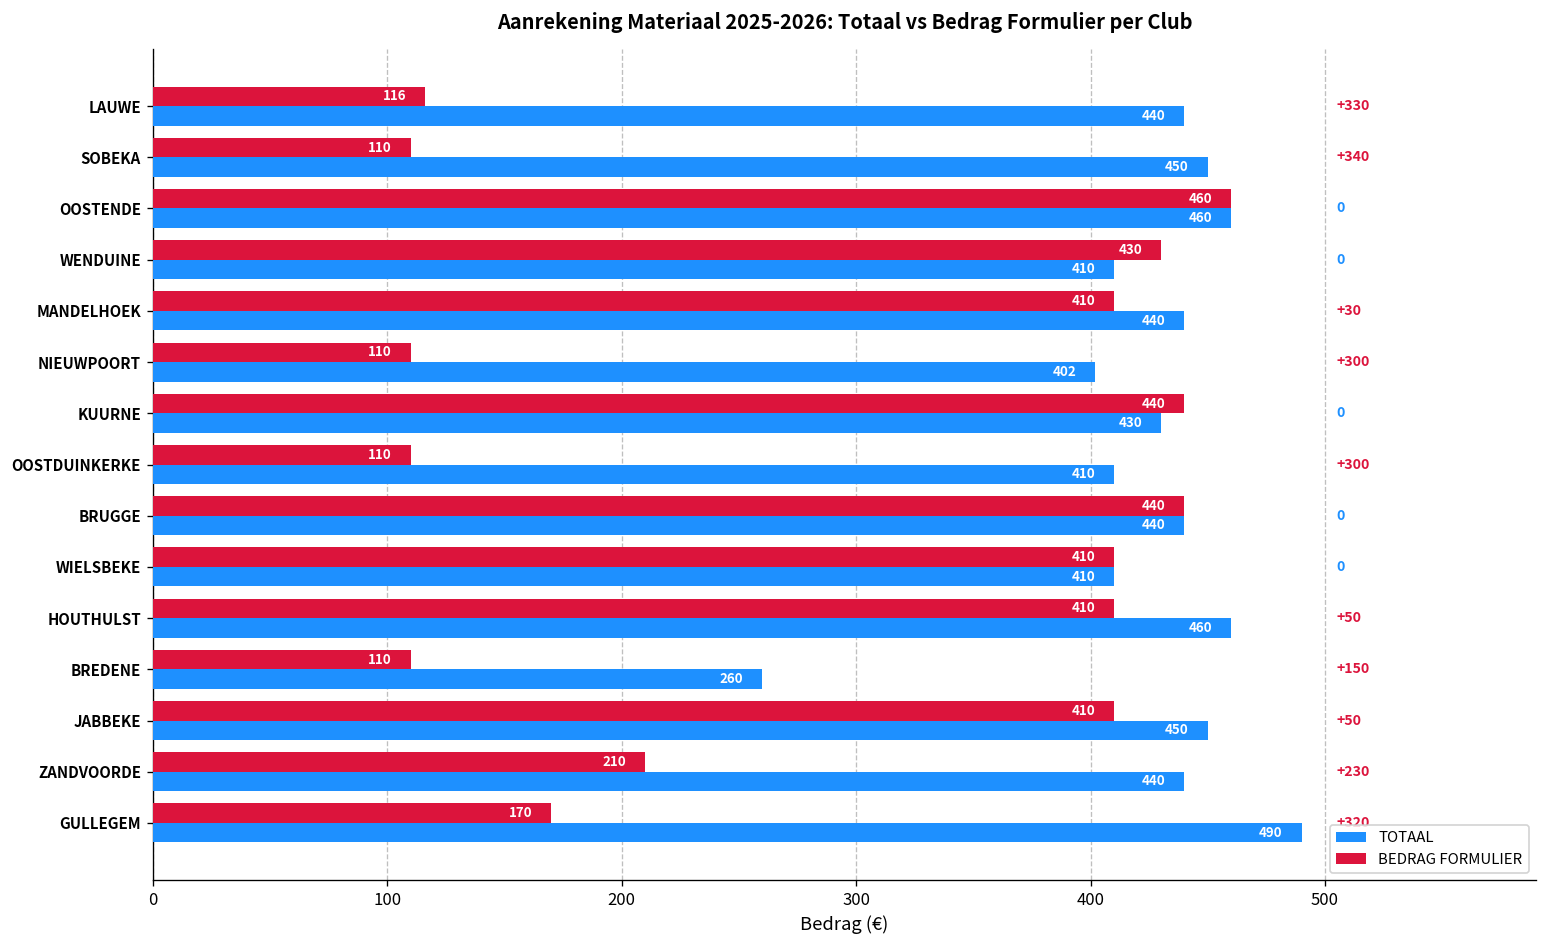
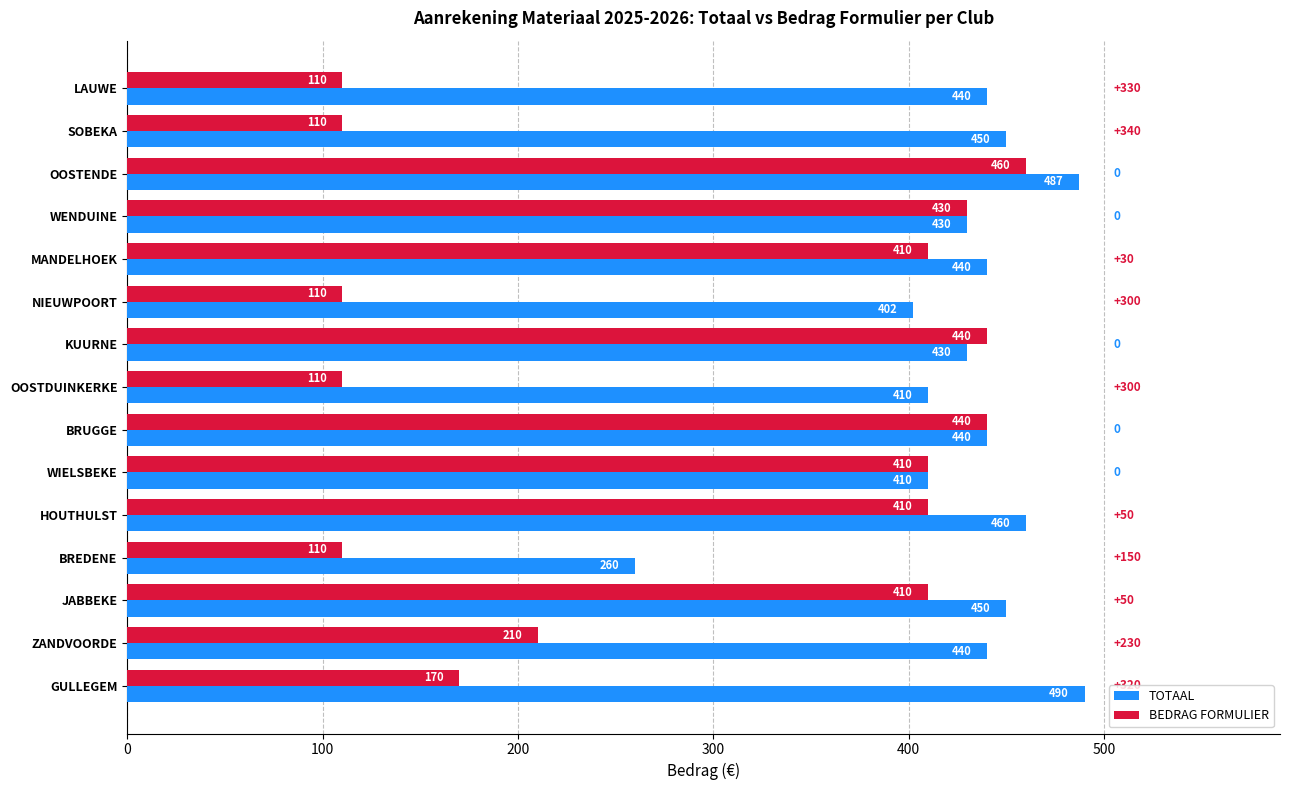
BEDRAG FORMULIER, LAUWE: 116 -> 110
TOTAAL, OOSTENDE: 460 -> 487
TOTAAL, WENDUINE: 410 -> 430
